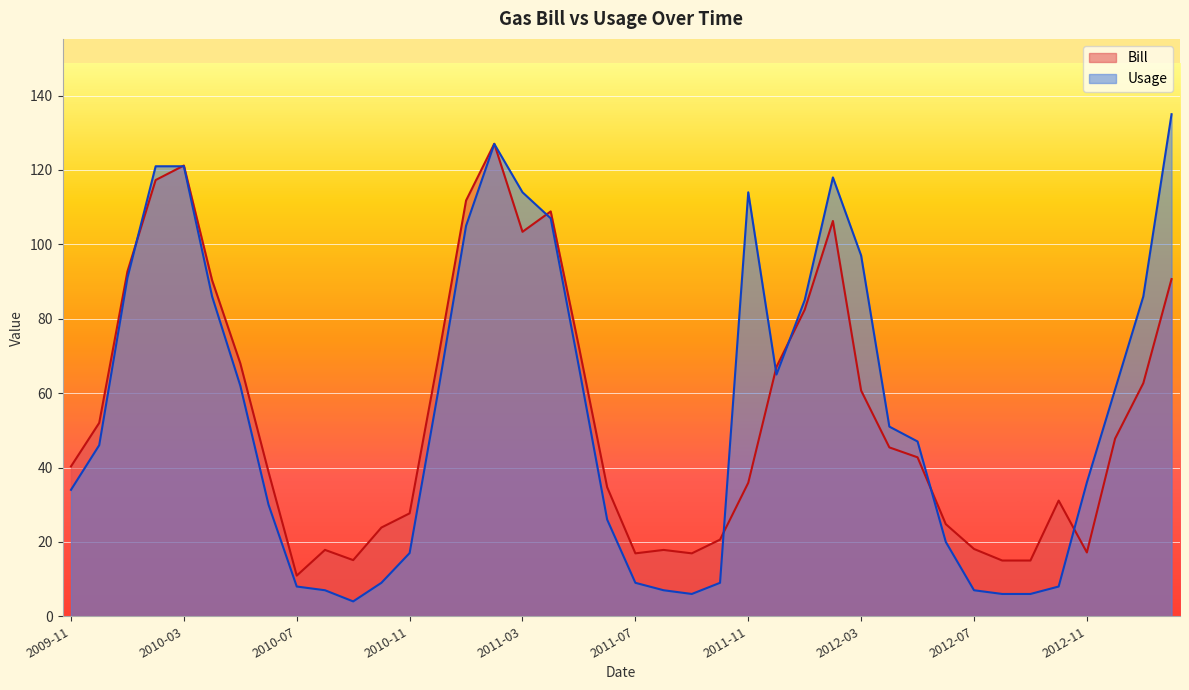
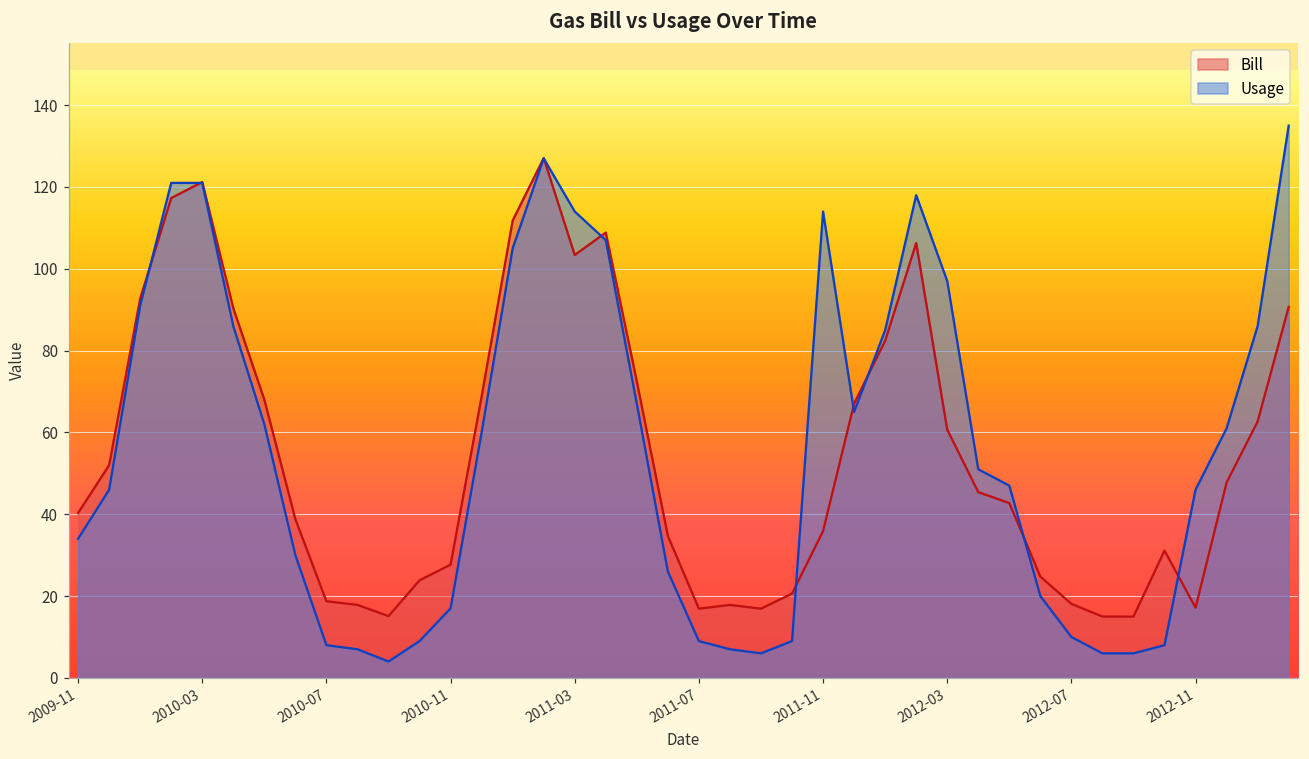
Bill, 2010-07: 11 -> 19
Usage, 2012-07: 7 -> 10
Usage, 2012-11: 36 -> 46
